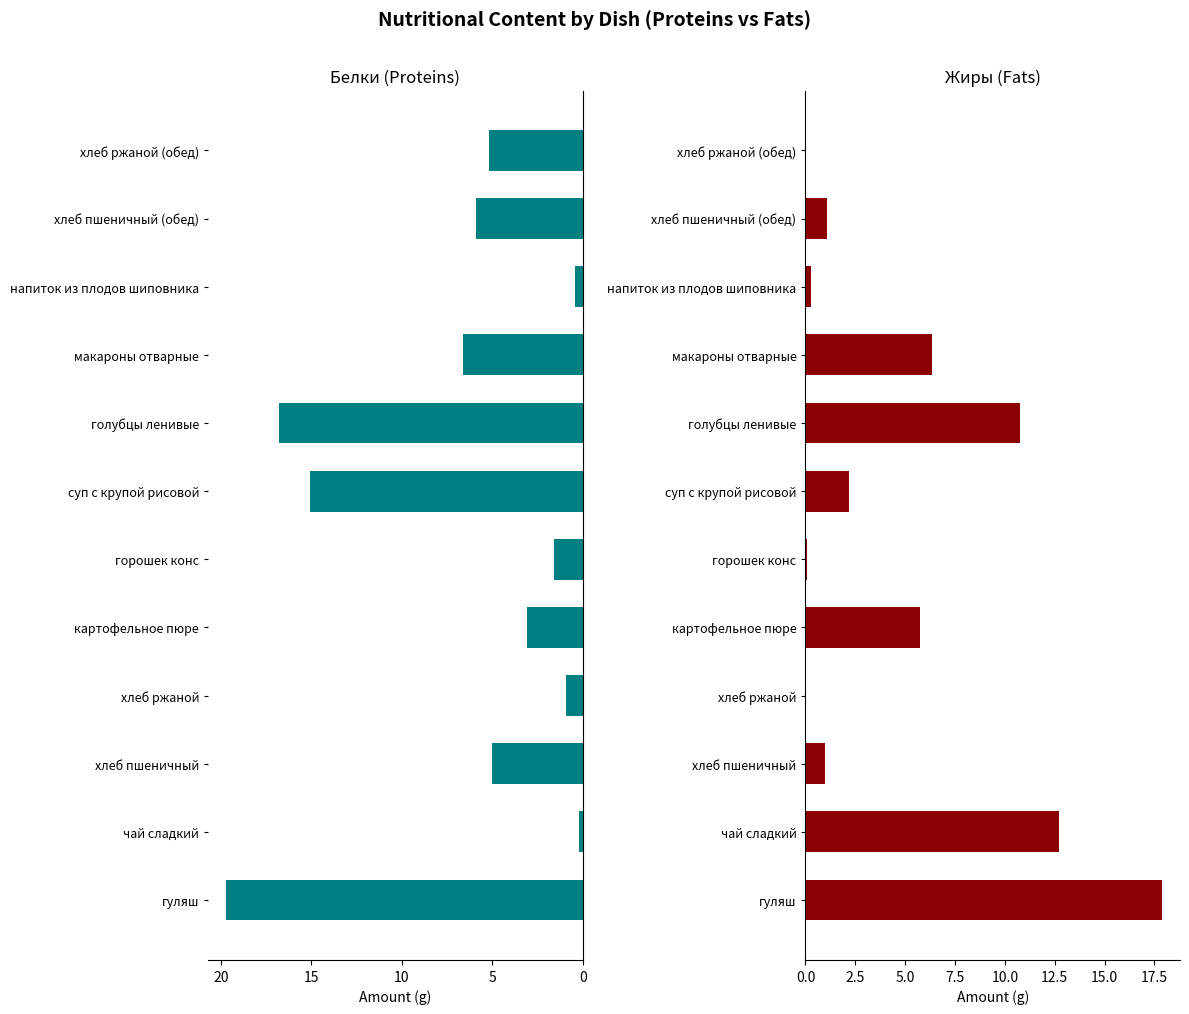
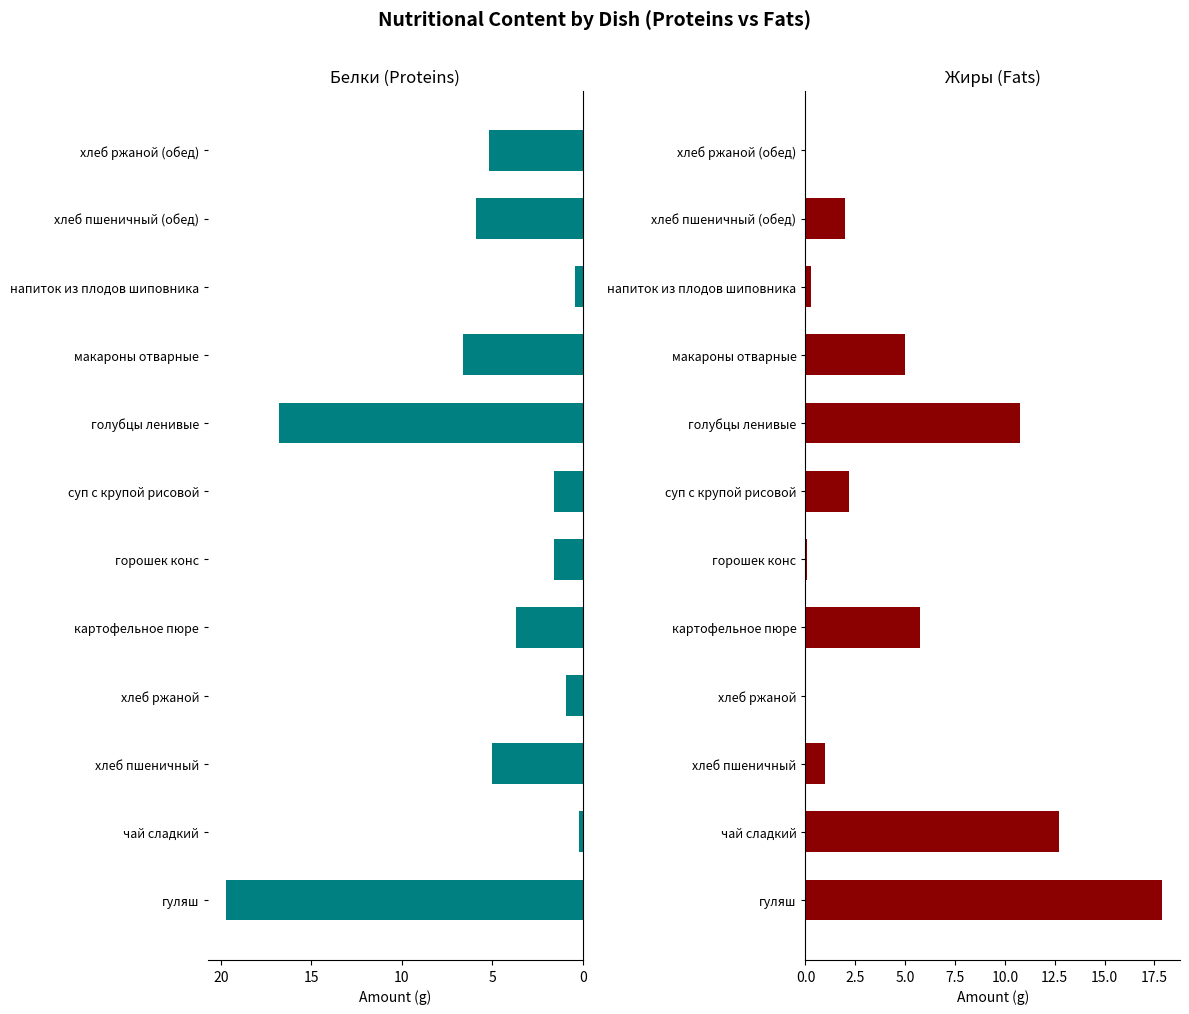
Белки (Proteins), суп с крупой рисовой: 15.1 -> 1.6
Белки (Proteins), картофельное пюре: 3.1 -> 3.7
Жиры (Fats), хлеб пшеничный (обед): 1.1 -> 2.0
Жиры (Fats), макароны отварные: 6.4 -> 5.0
